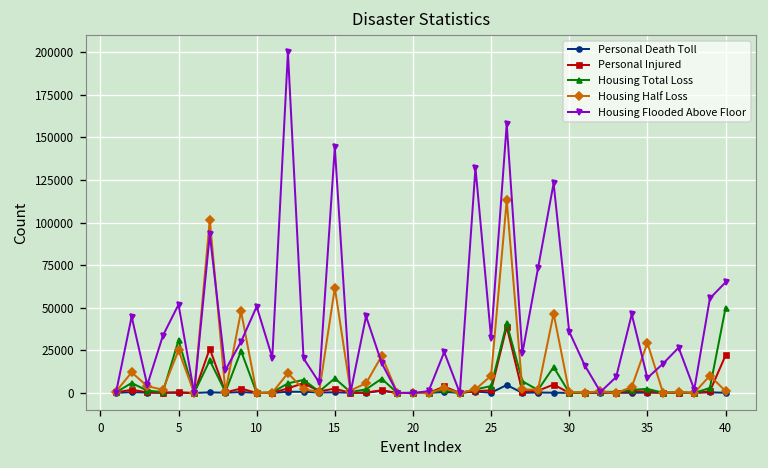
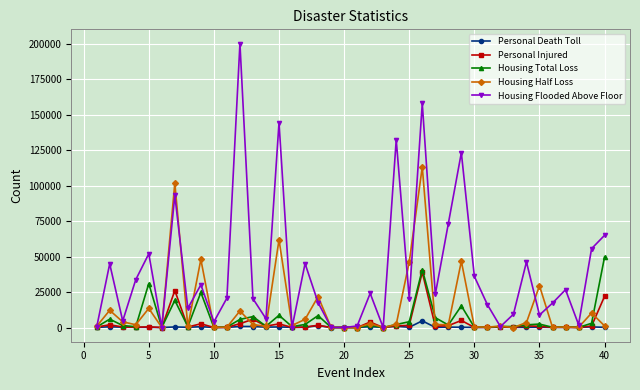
Housing Half Loss, 5: 25000 -> 13000
Housing Flooded Above Floor, 10: 51000 -> 4000
Housing Half Loss, 25: 10000 -> 46000
Housing Flooded Above Floor, 25: 32000 -> 20000
